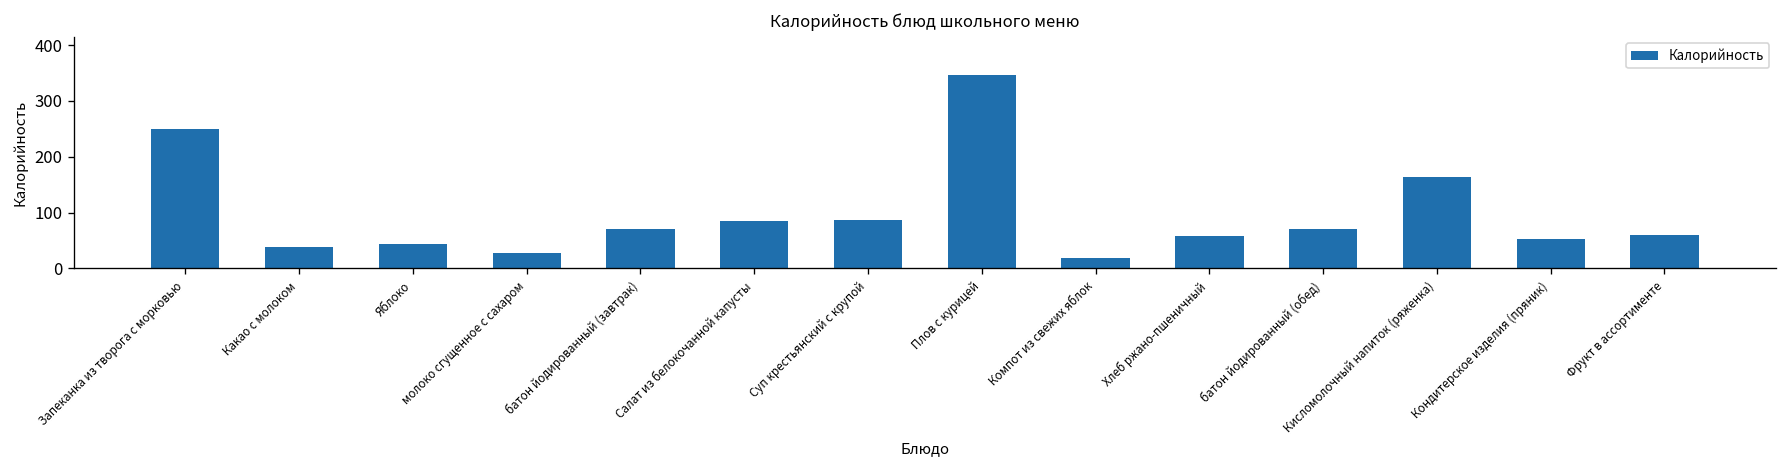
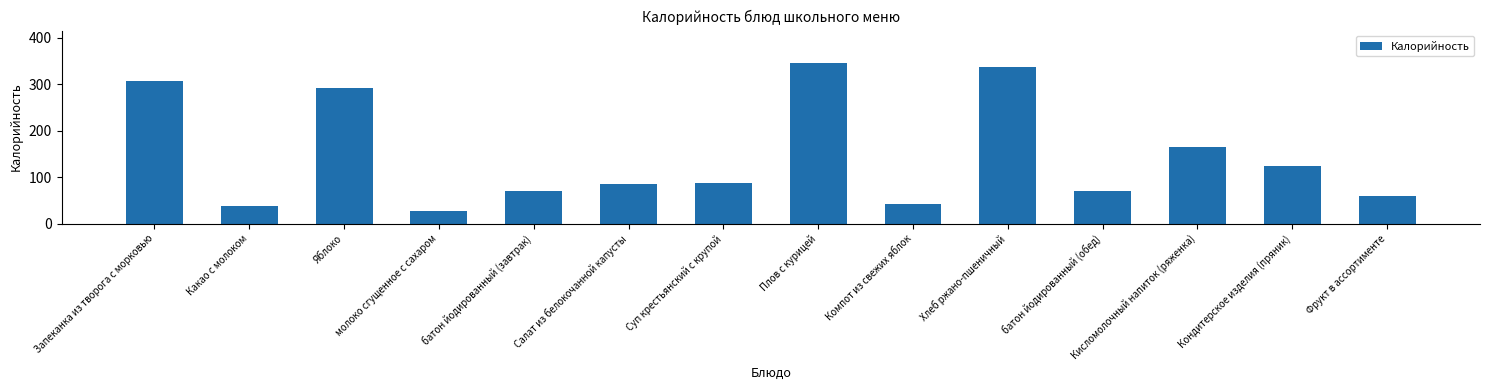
Запеканка из творога с морковью: 250 -> 310
Яблоко: 40 -> 290
Компот из свежих яблок: 20 -> 40
Хлеб ржано-пшеничный: 60 -> 340
Кондитерское изделия (пряник): 50 -> 120
